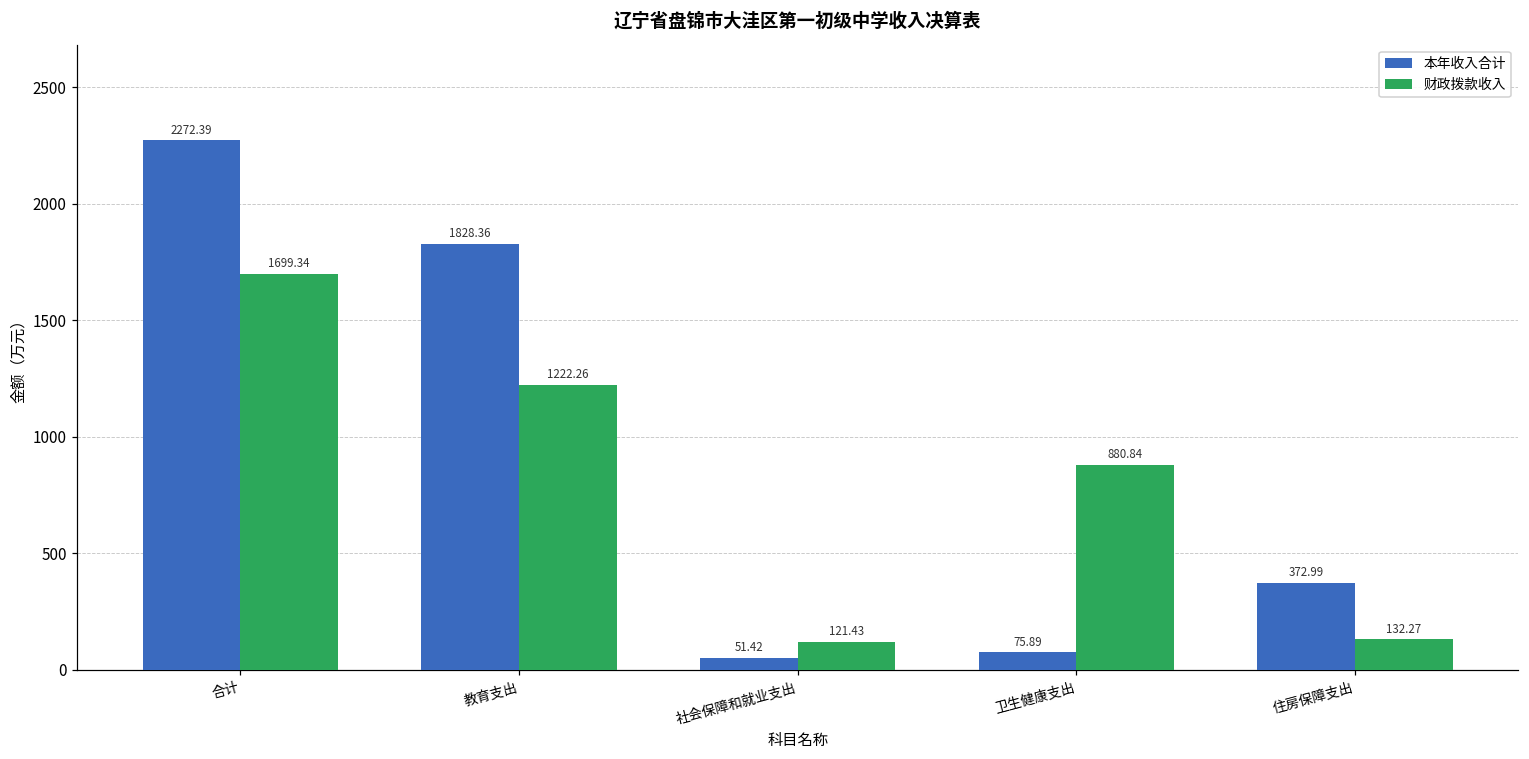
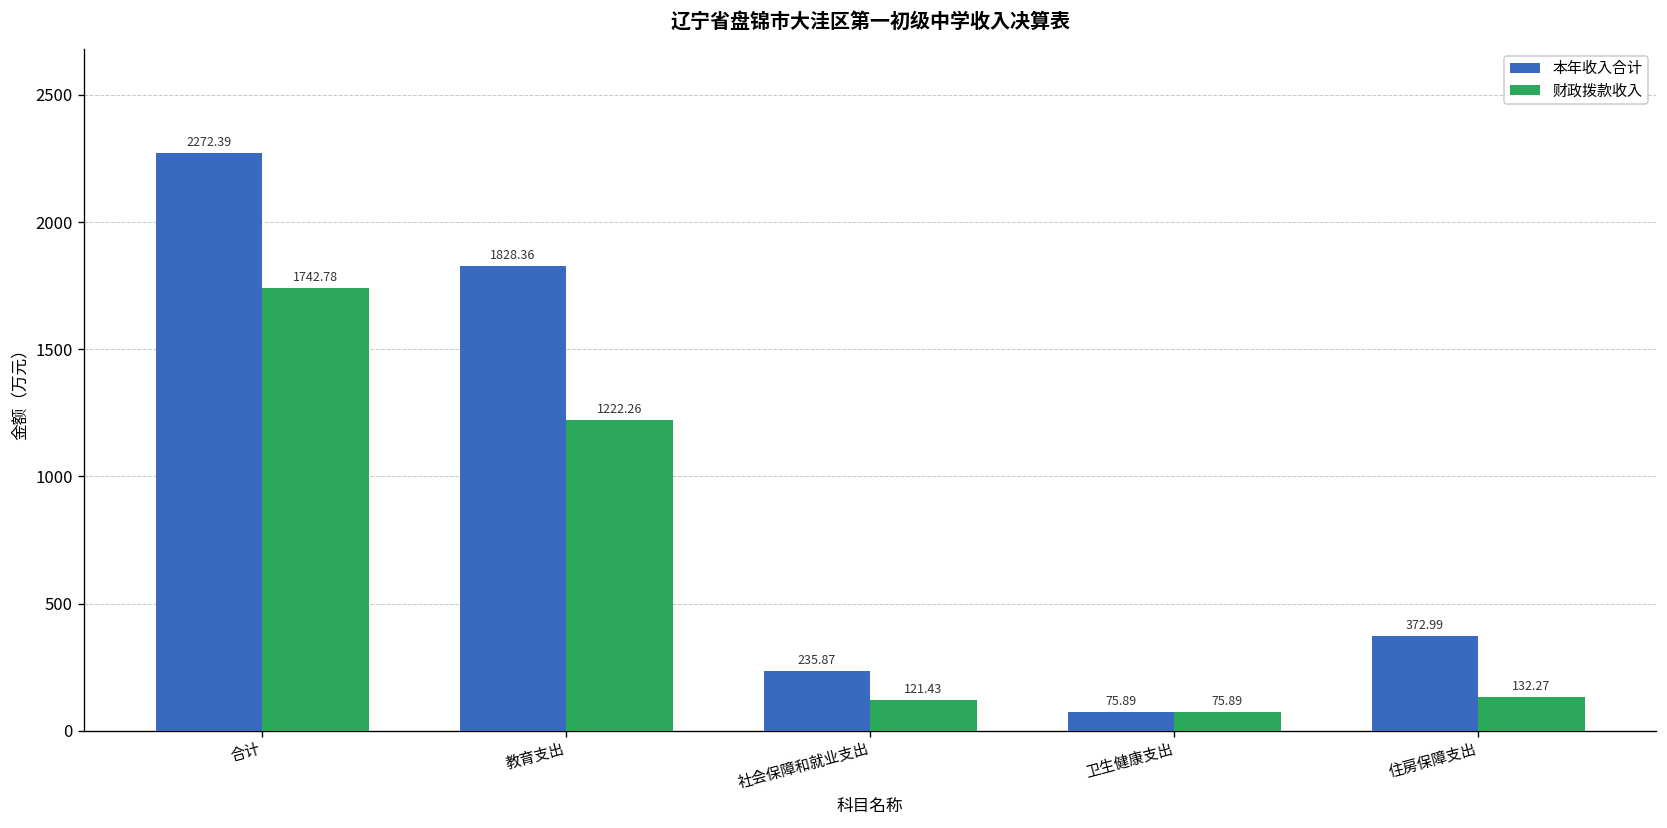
财政拨款收入, 合计: 1699.34 -> 1742.78
本年收入合计, 社会保障和就业支出: 51.42 -> 235.87
财政拨款收入, 卫生健康支出: 880.84 -> 75.89
